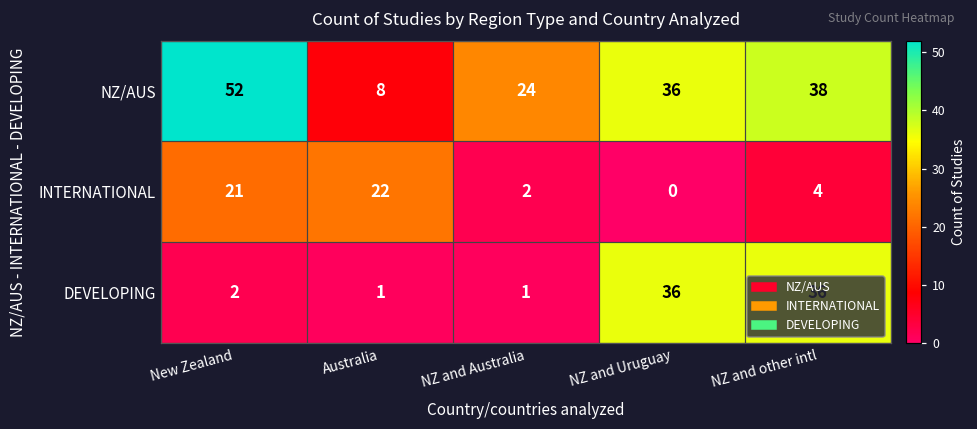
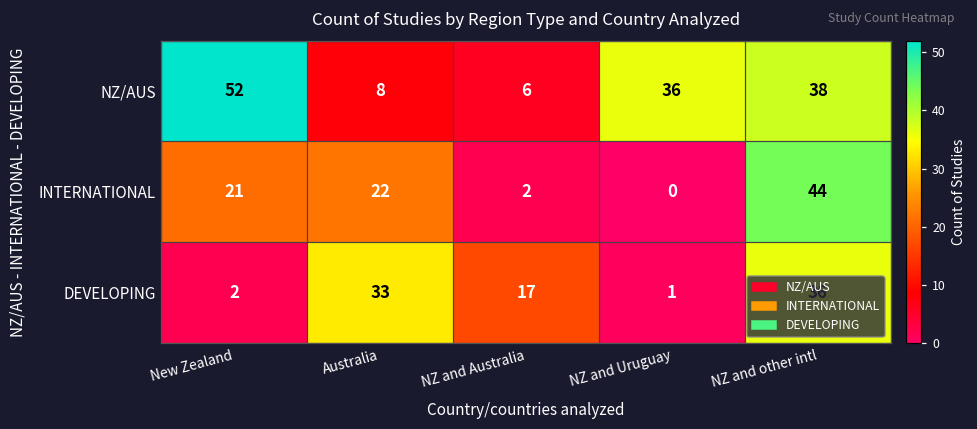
NZ/AUS, NZ and Australia: 24 -> 6
INTERNATIONAL, NZ and other intl: 4 -> 44
DEVELOPING, Australia: 1 -> 33
DEVELOPING, NZ and Australia: 1 -> 17
DEVELOPING, NZ and Uruguay: 36 -> 1
